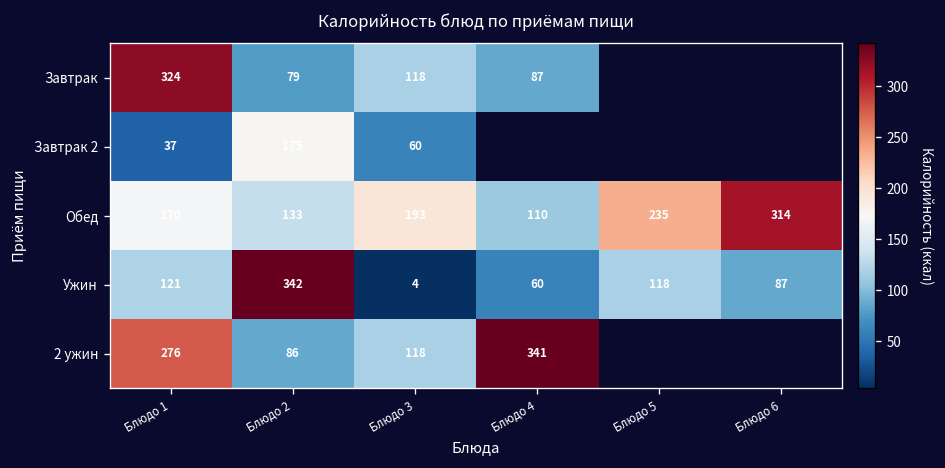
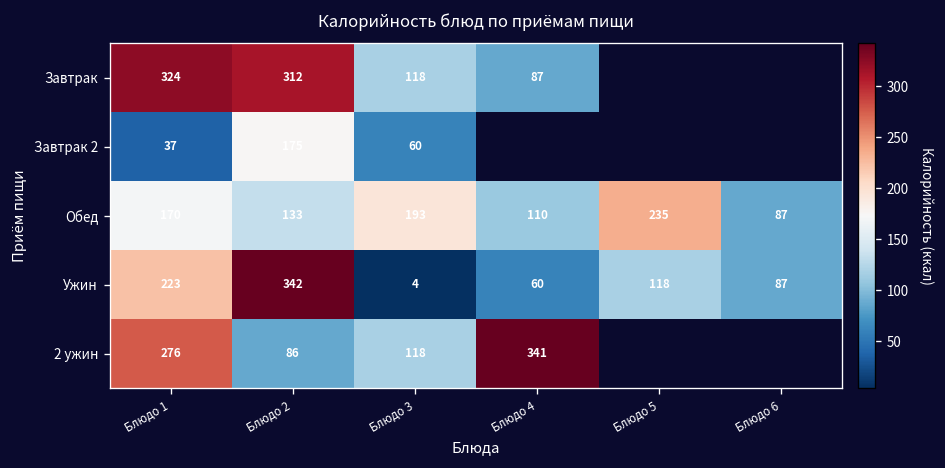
Завтрак, Блюдо 2: 79 -> 312
Обед, Блюдо 6: 314 -> 87
Ужин, Блюдо 1: 121 -> 223
